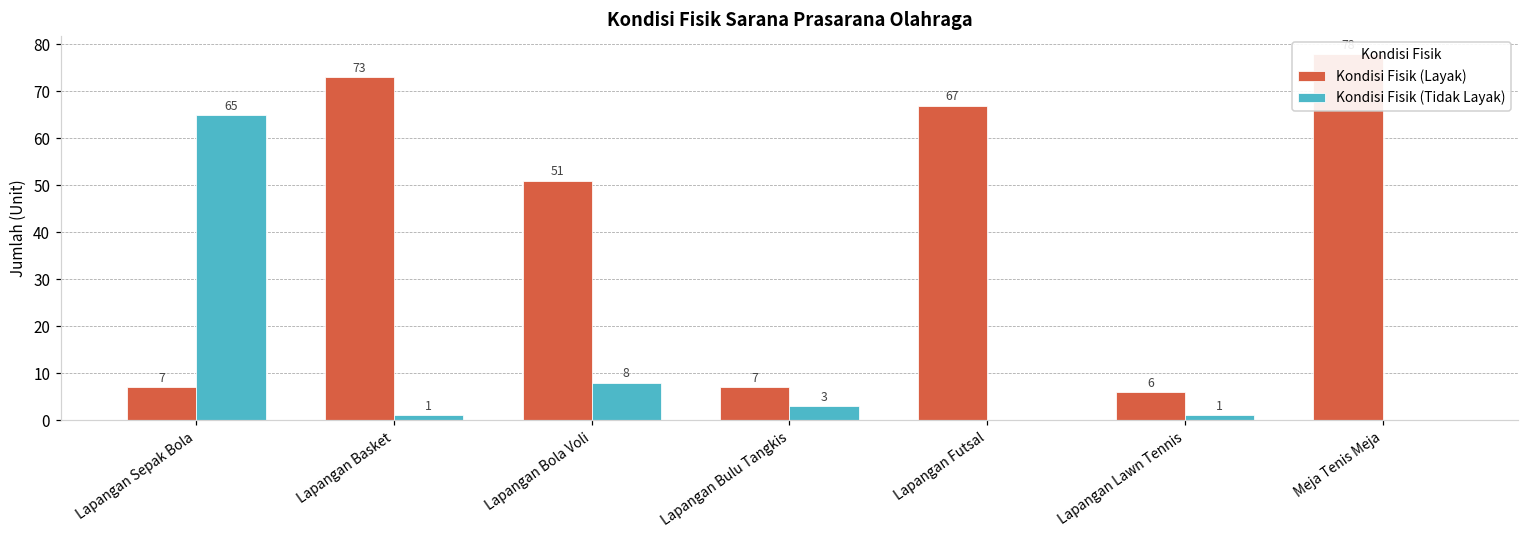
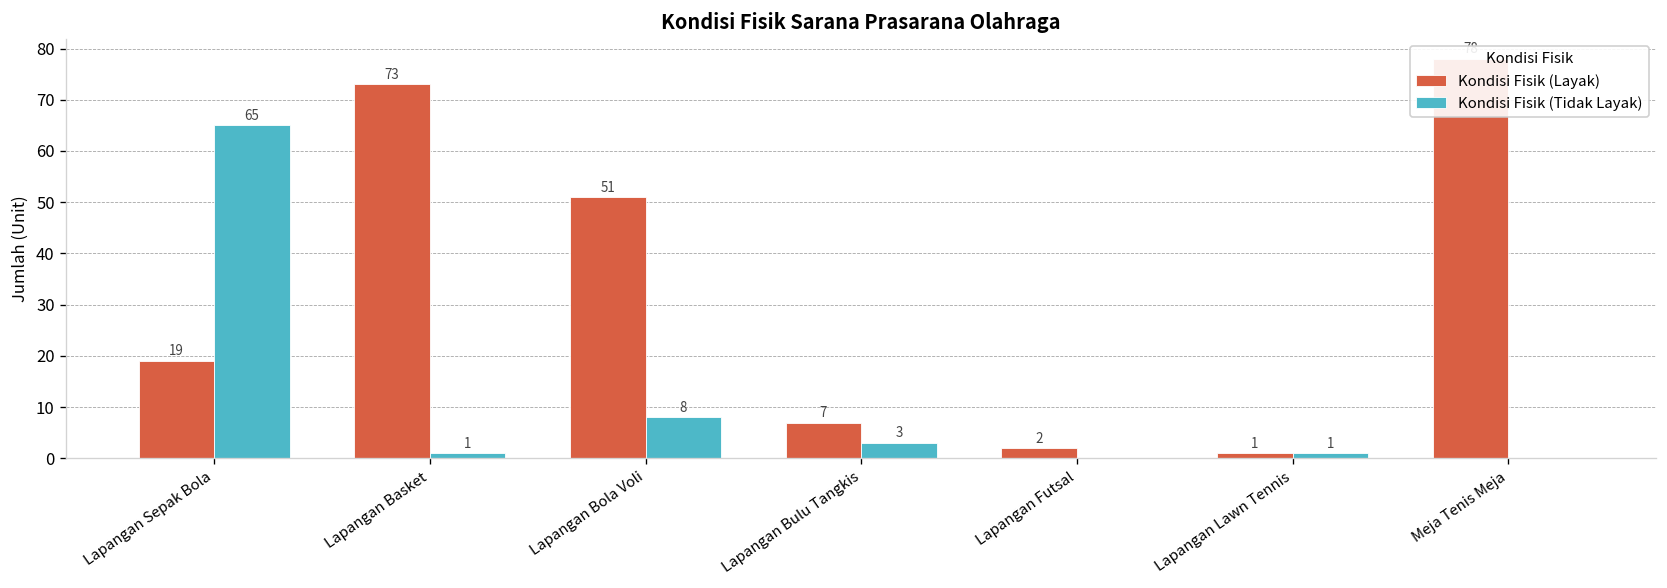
Kondisi Fisik (Layak), Lapangan Sepak Bola: 7 -> 19
Kondisi Fisik (Layak), Lapangan Futsal: 67 -> 2
Kondisi Fisik (Layak), Lapangan Lawn Tennis: 6 -> 1
